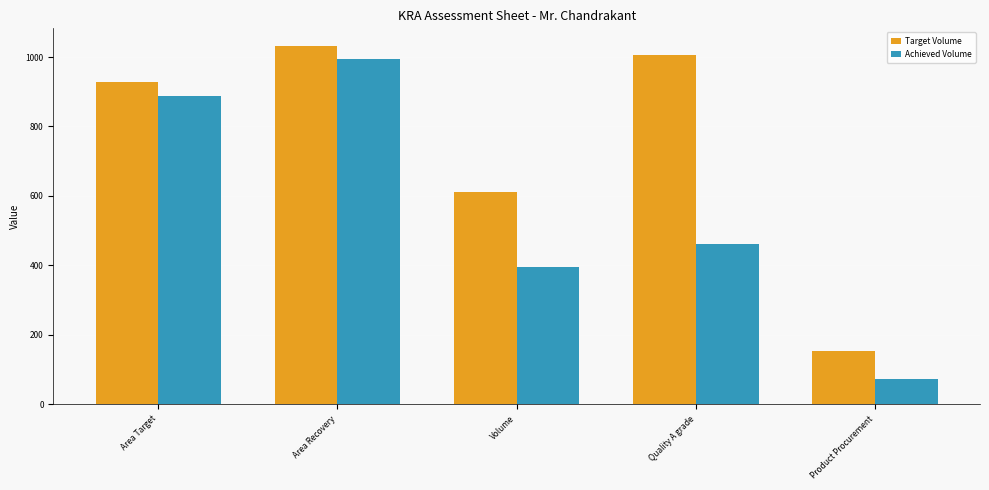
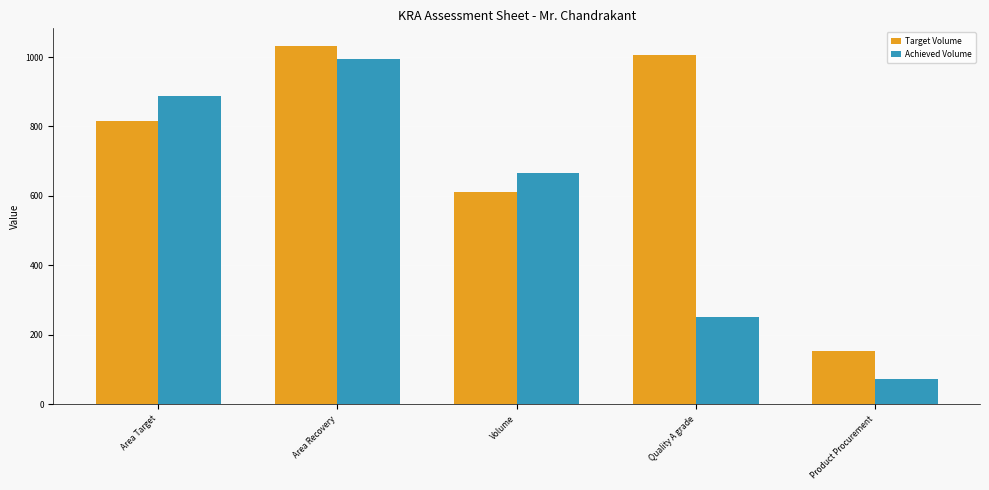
Target Volume, Area Target: 930 -> 820
Achieved Volume, Volume: 390 -> 670
Achieved Volume, Quality A grade: 460 -> 250
